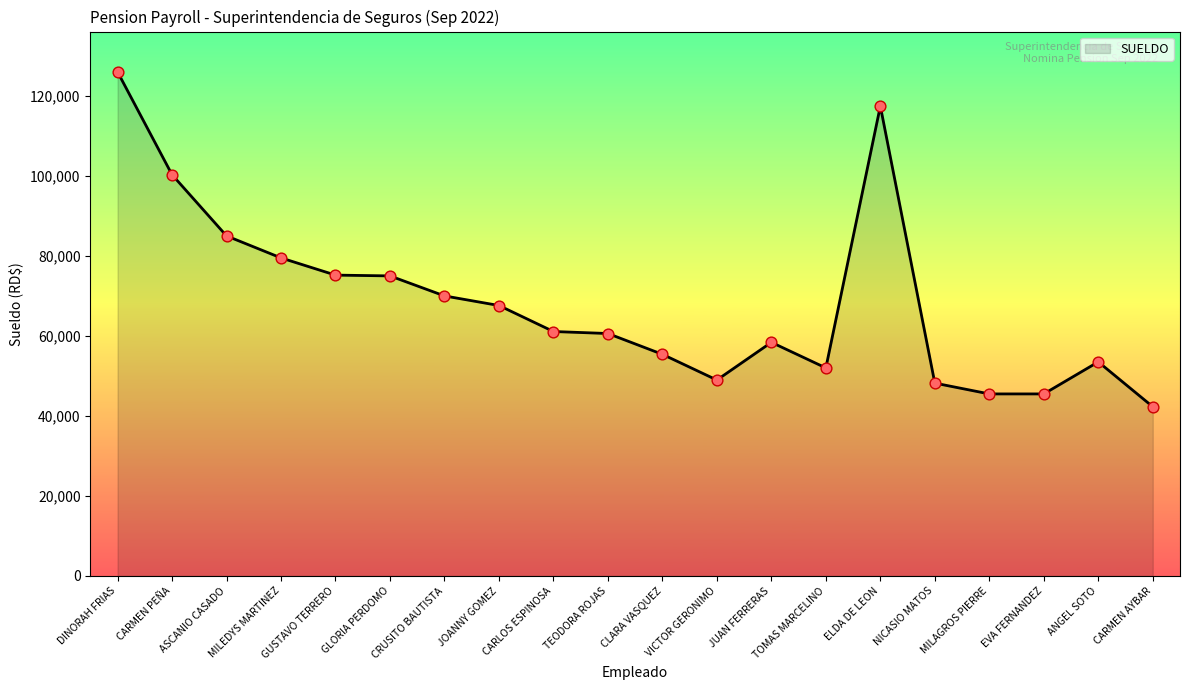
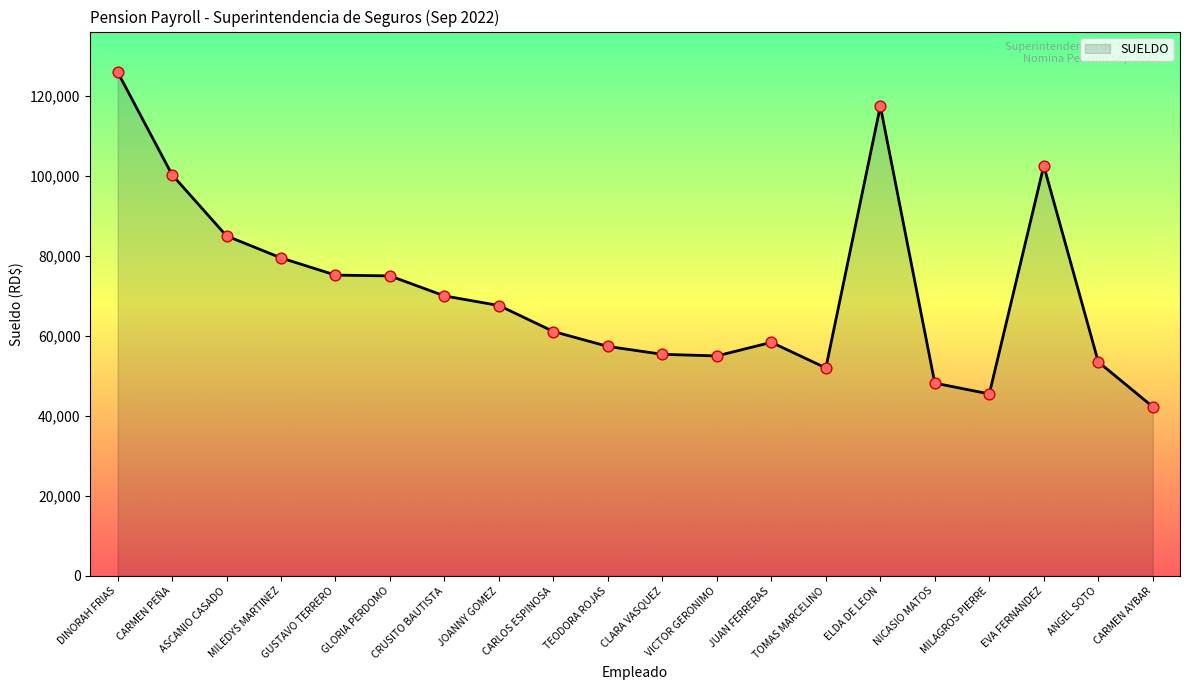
TEODORA ROJAS: 61,000 -> 57,000
VICTOR GERONIMO: 49,000 -> 55,000
EVA FERNANDEZ: 46,000 -> 103,000
